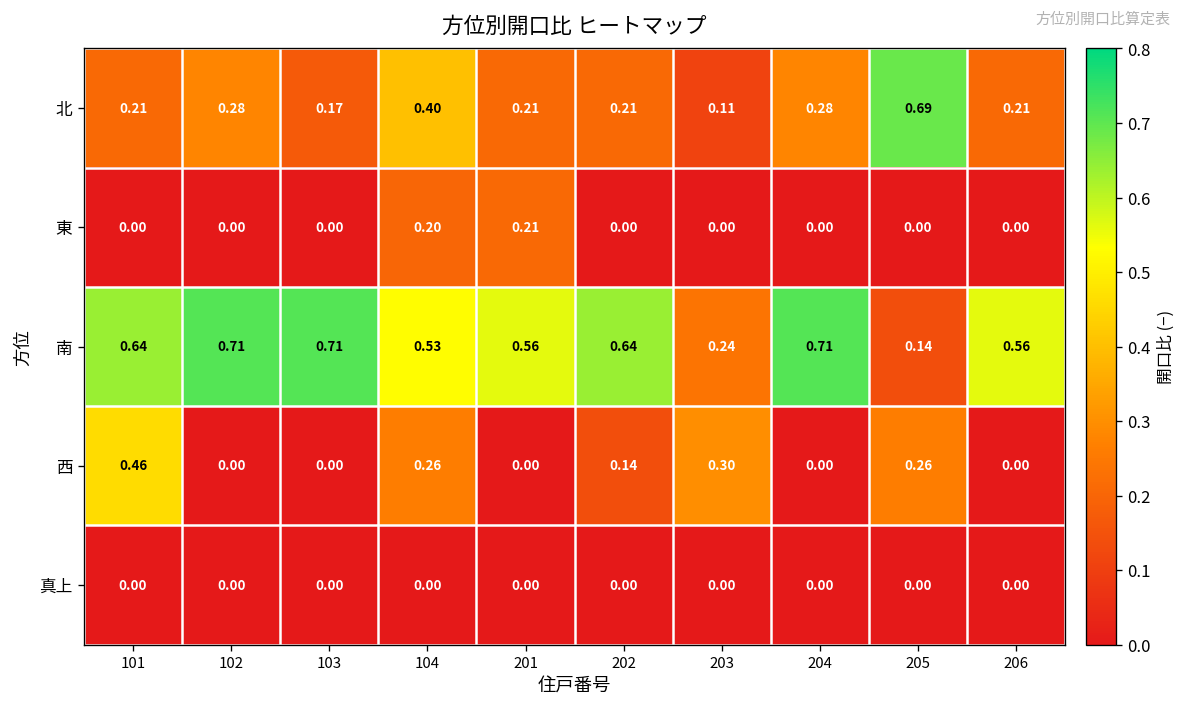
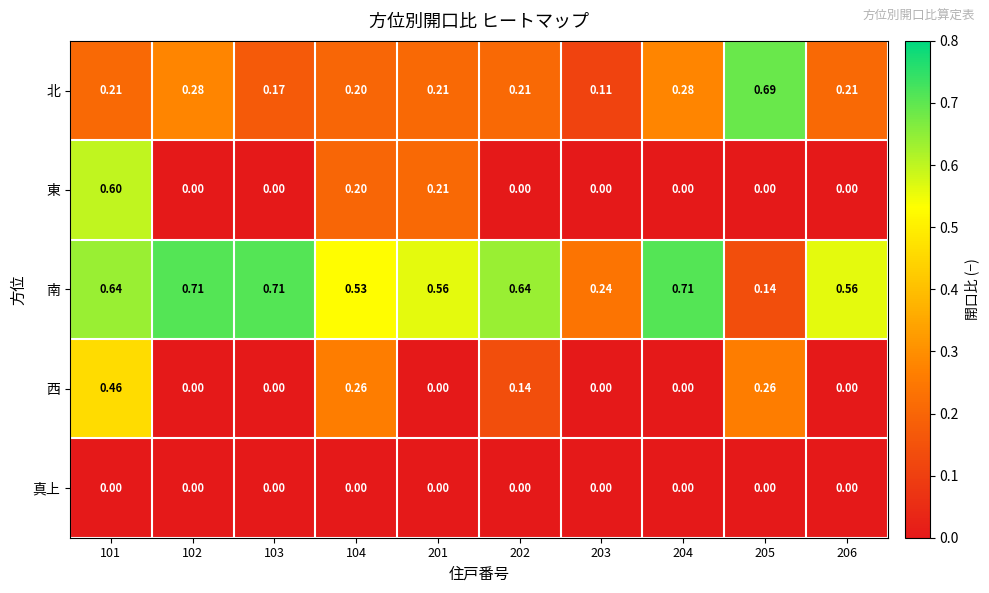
北, 104: 0.40 -> 0.20
東, 101: 0.00 -> 0.60
西, 203: 0.30 -> 0.00
